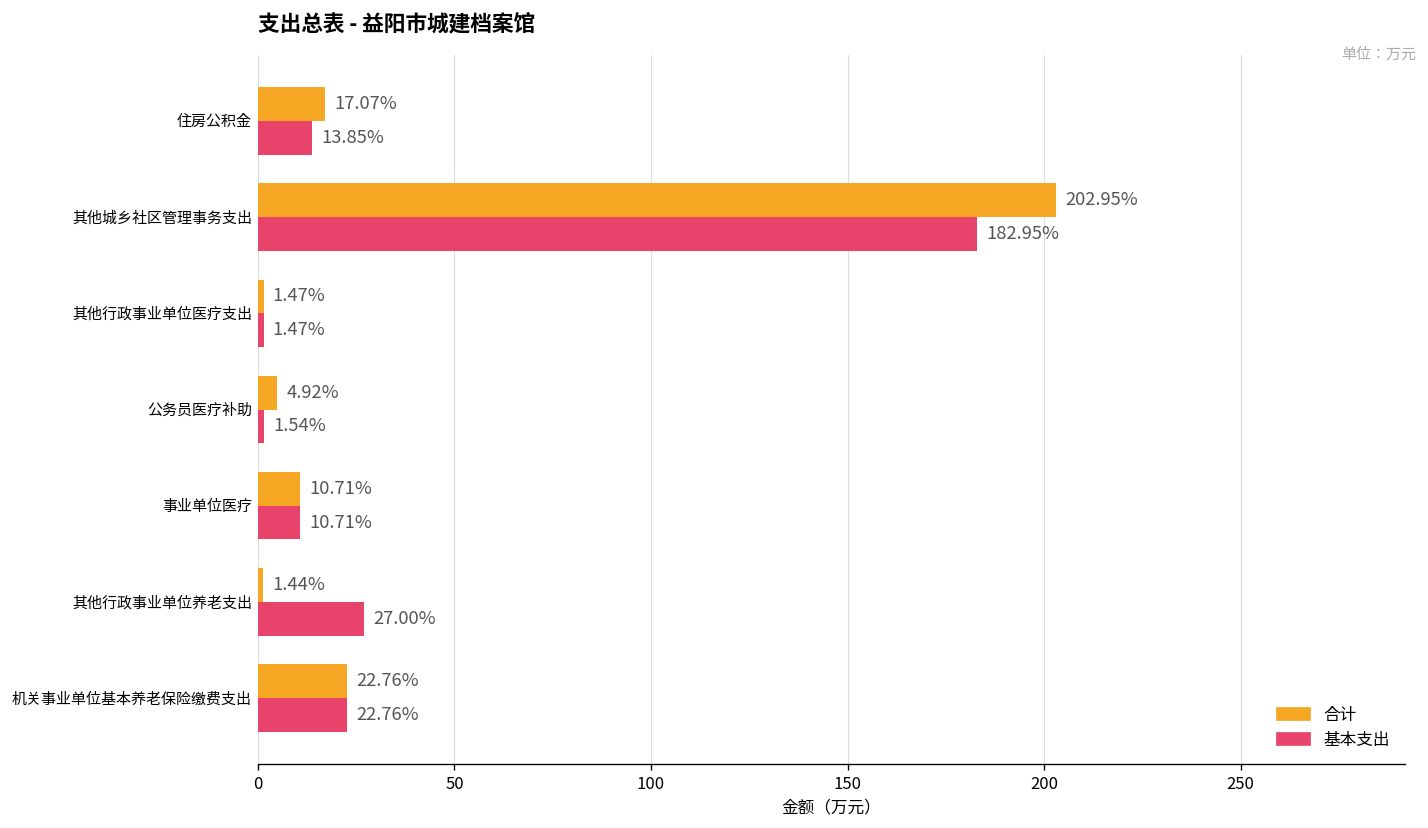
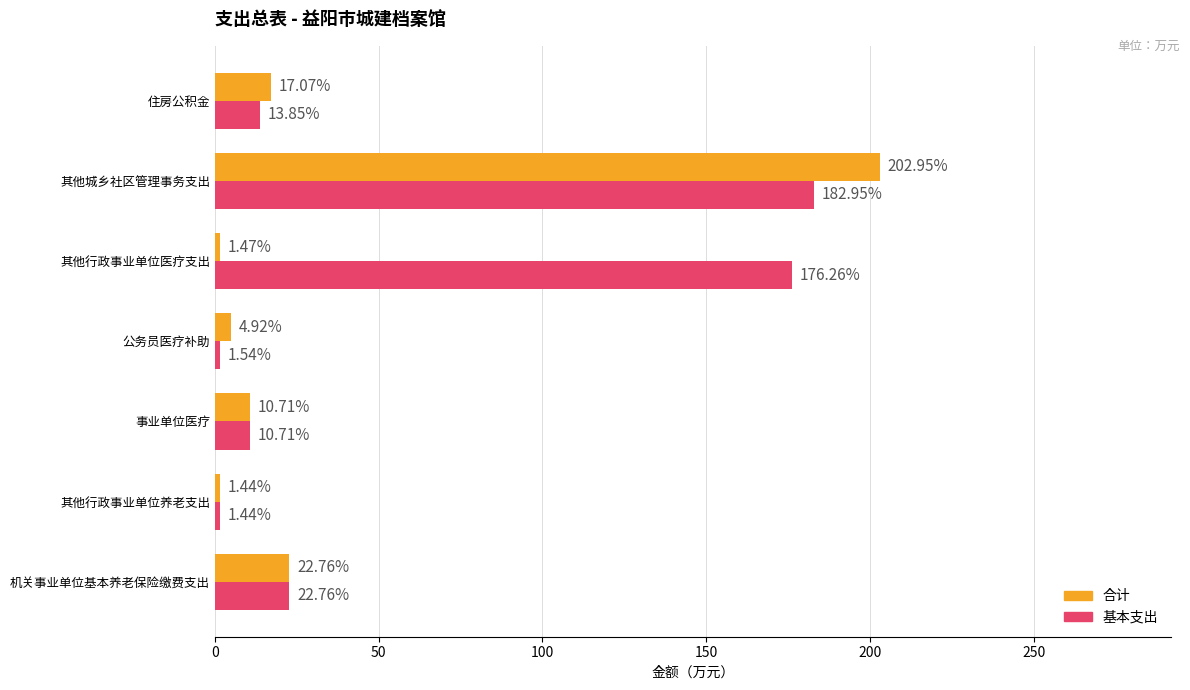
基本支出, 其他行政事业单位医疗支出: 1.47% -> 176.26%
基本支出, 其他行政事业单位养老支出: 27.00% -> 1.44%
